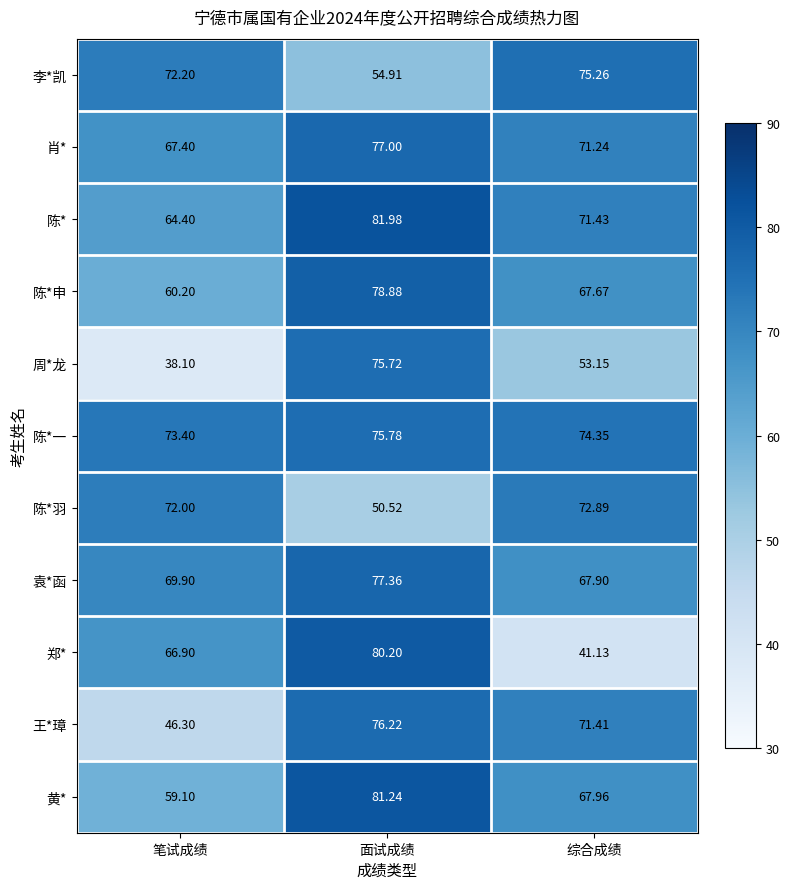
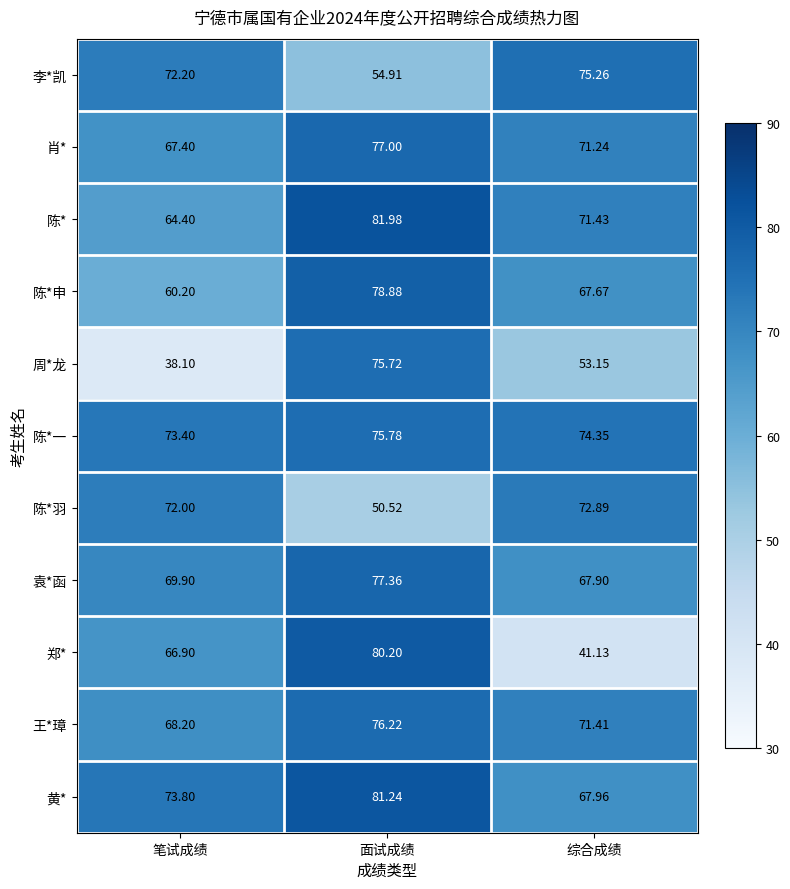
王*璋, 笔试成绩: 46.30 -> 68.20
黄*, 笔试成绩: 59.10 -> 73.80
